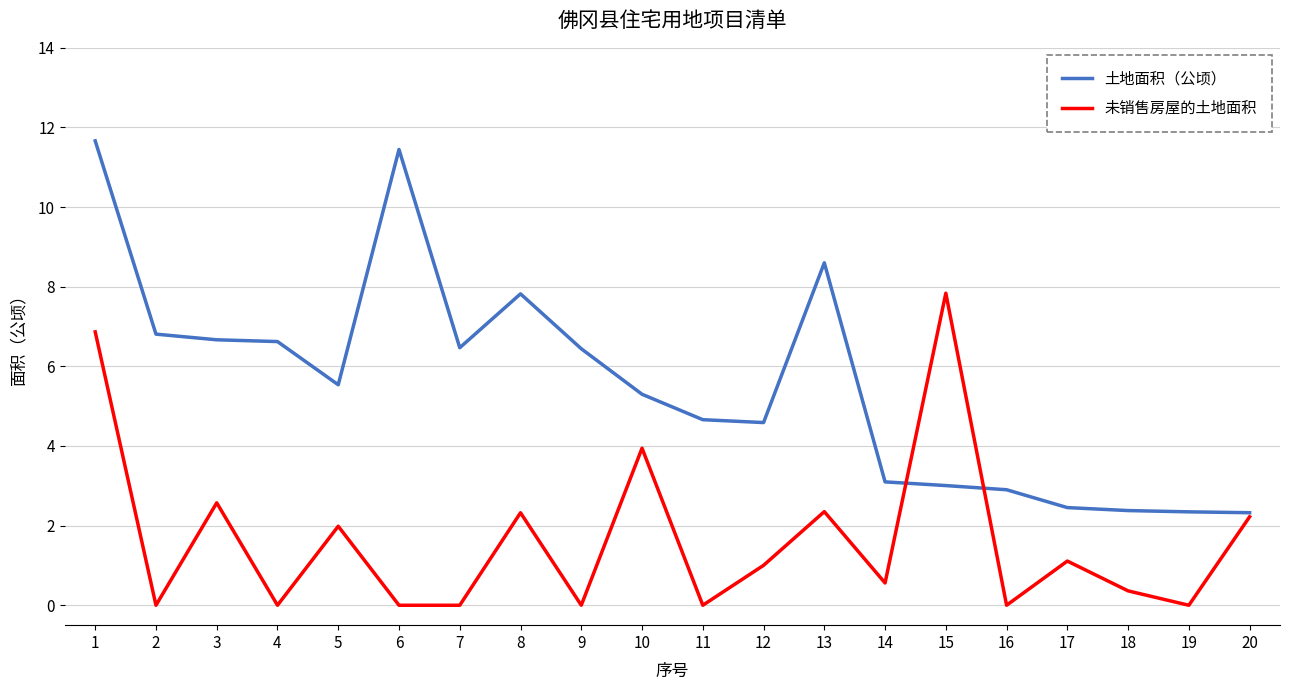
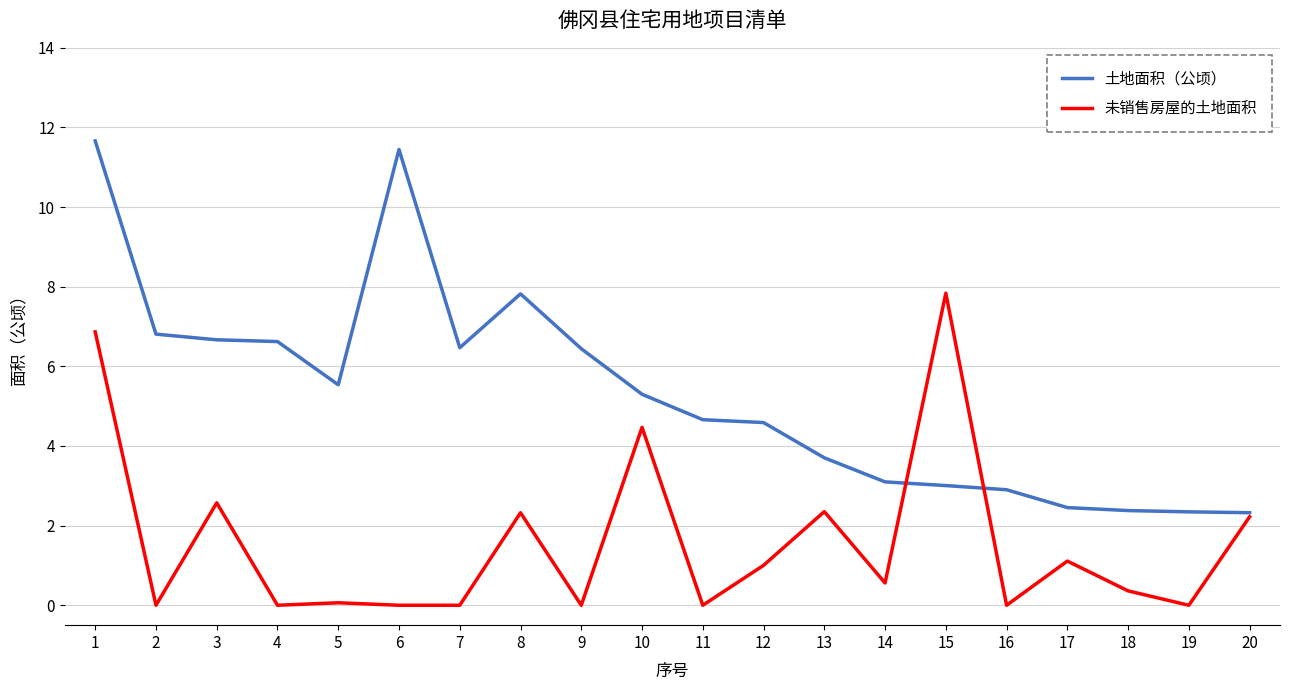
未销售房屋的土地面积, 5: 2.0 -> 0.1
未销售房屋的土地面积, 10: 3.9 -> 4.5
土地面积（公顷）, 13: 8.6 -> 3.7
